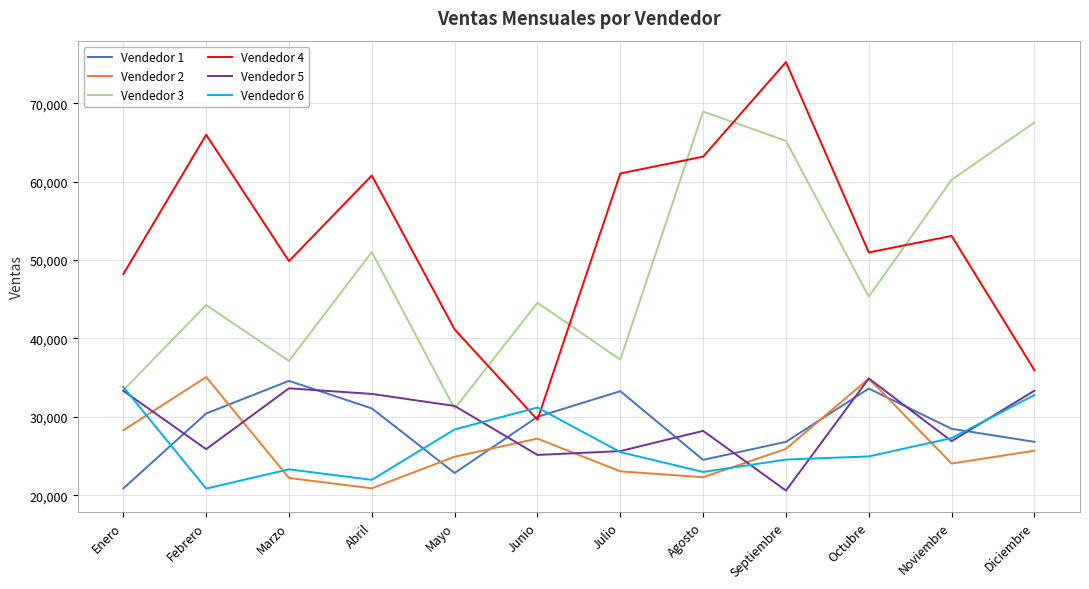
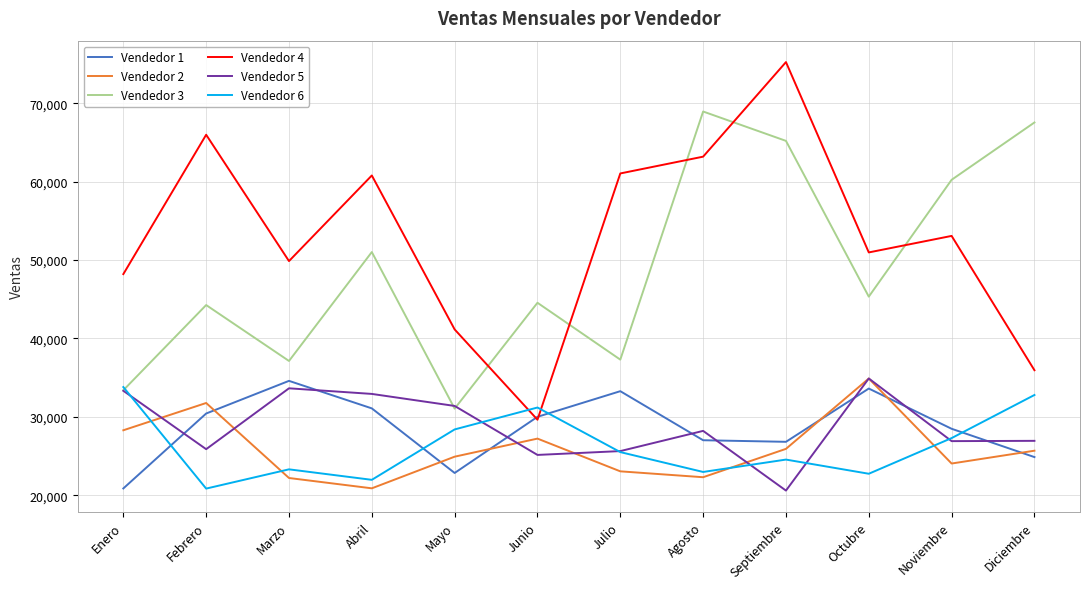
Vendedor 2, Febrero: 35,000 -> 32,000
Vendedor 1, Agosto: 25,000 -> 27,000
Vendedor 6, Octubre: 25,000 -> 23,000
Vendedor 1, Diciembre: 27,000 -> 25,000
Vendedor 5, Diciembre: 33,000 -> 27,000
